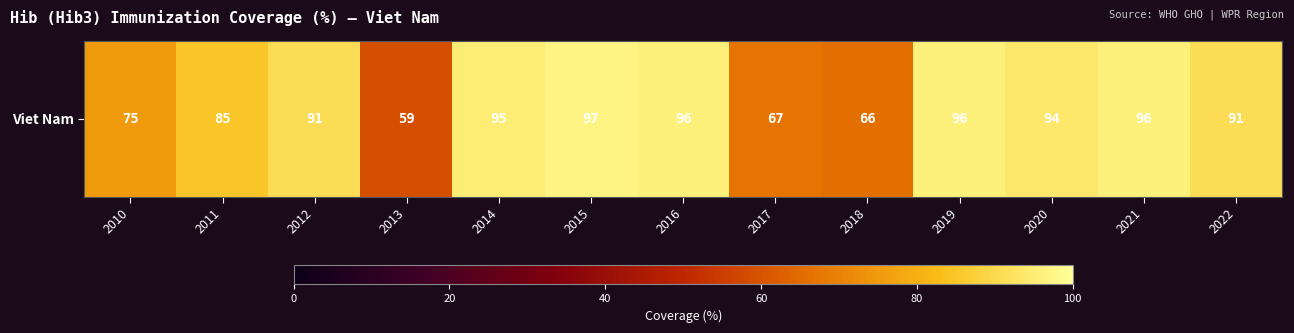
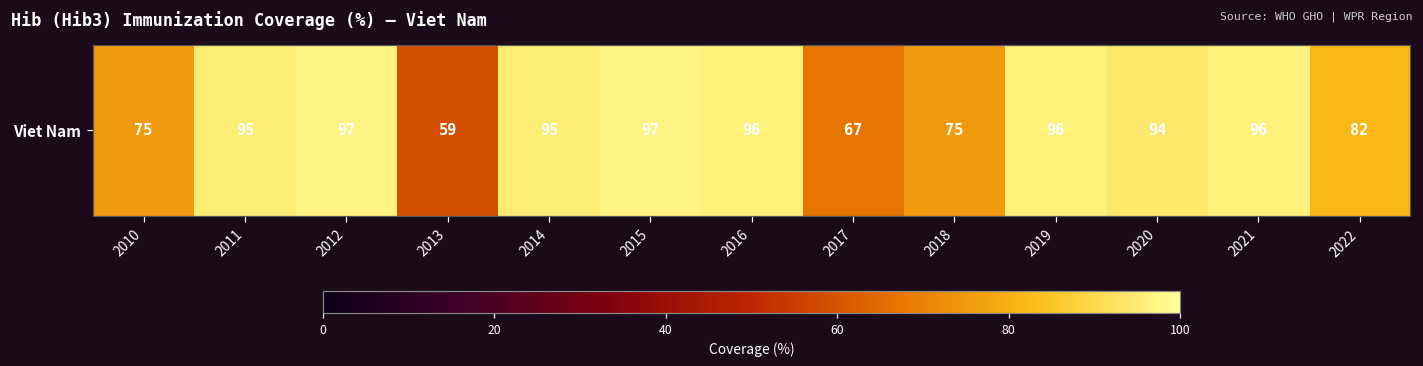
Viet Nam, 2011: 85 -> 95
Viet Nam, 2012: 91 -> 97
Viet Nam, 2018: 66 -> 75
Viet Nam, 2022: 91 -> 82
